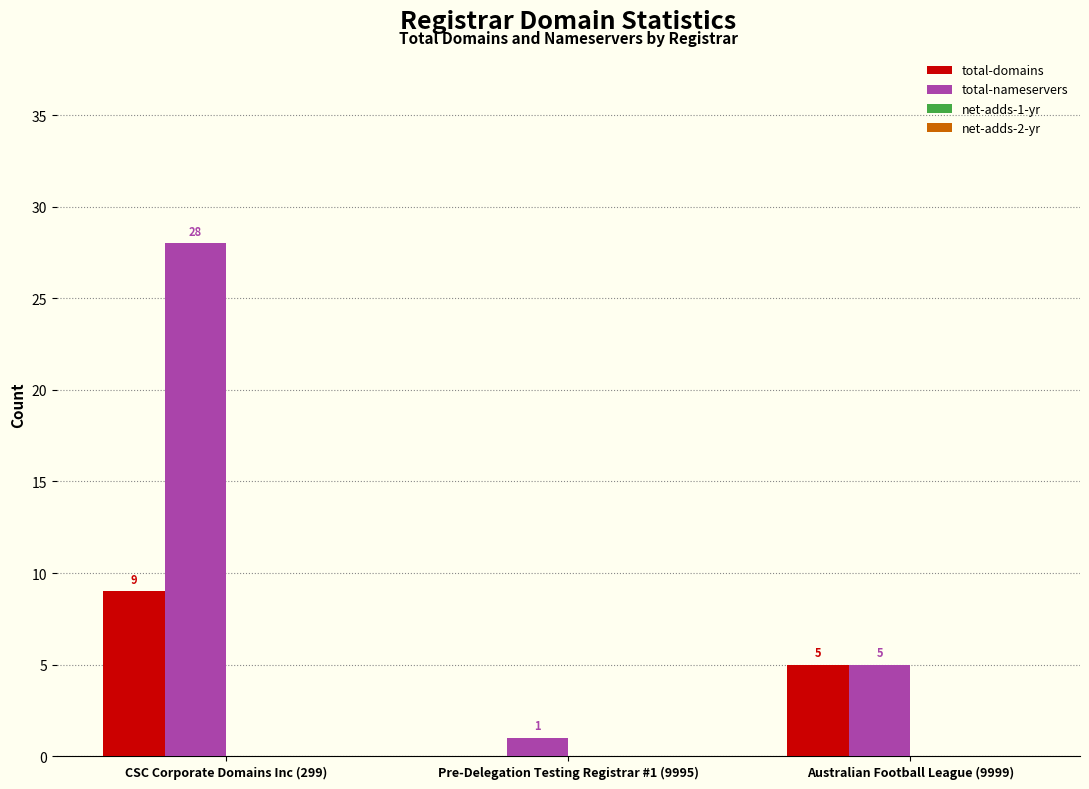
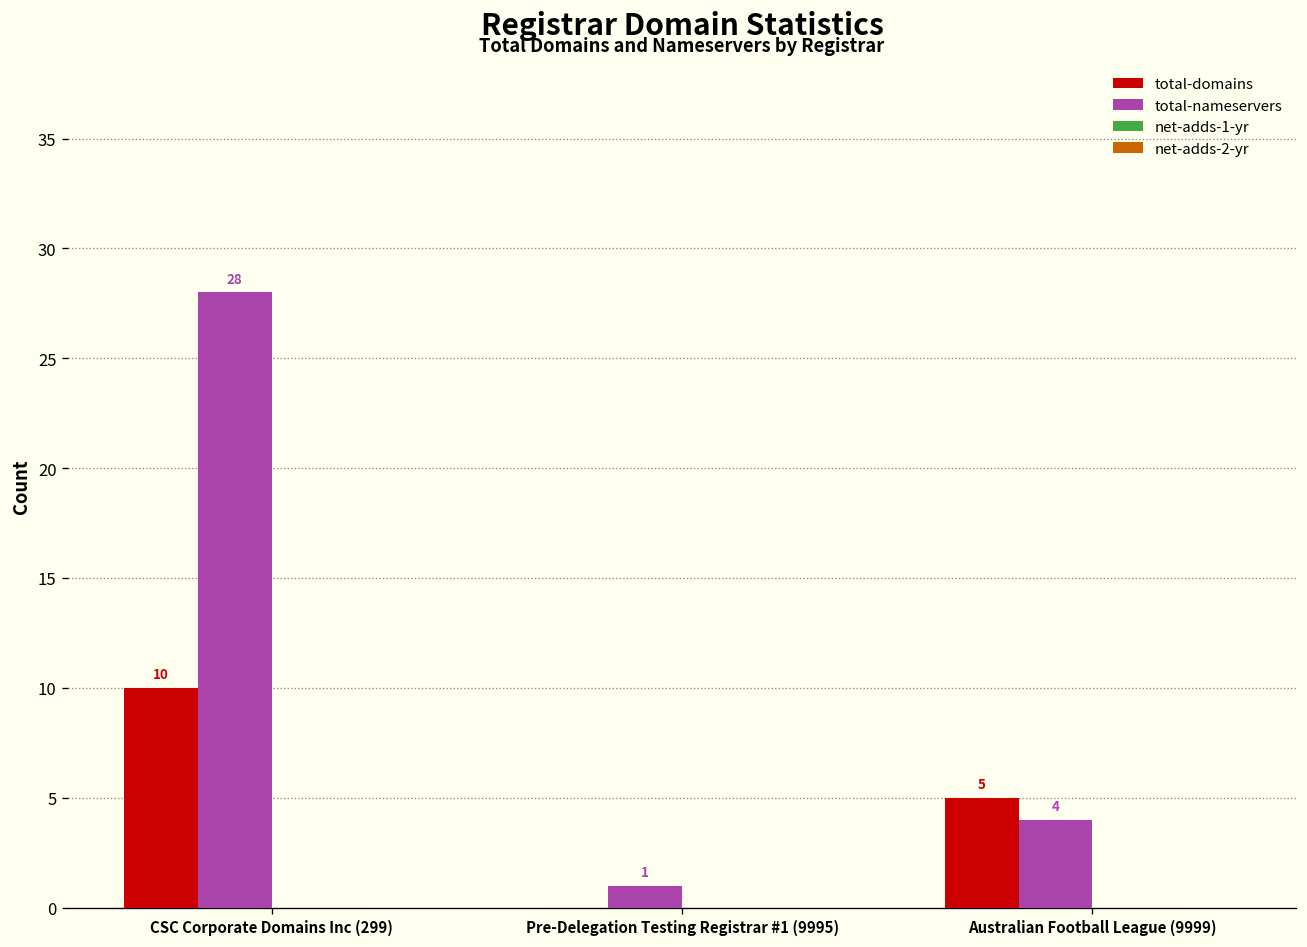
total-domains, CSC Corporate Domains Inc (299): 9 -> 10
total-nameservers, Australian Football League (9999): 5 -> 4
